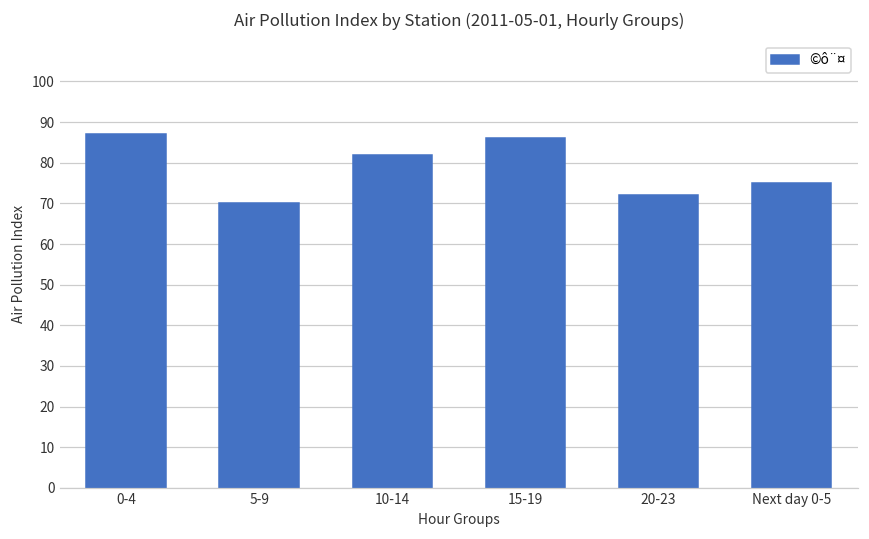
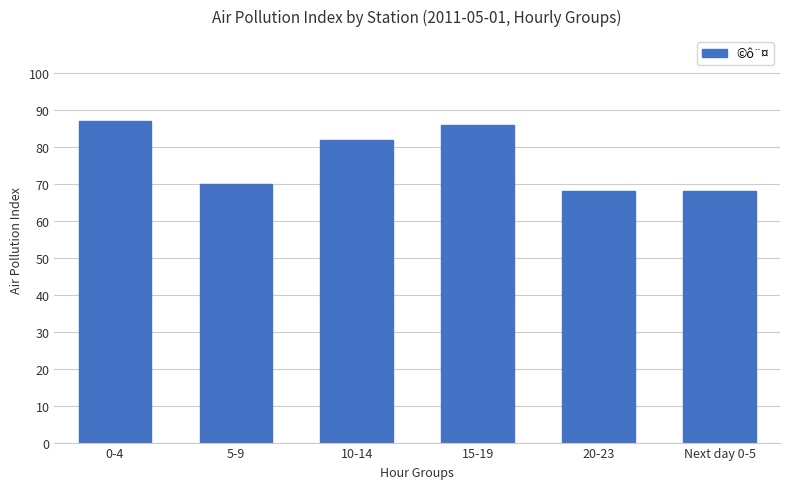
20-23: 72 -> 68
Next day 0-5: 75 -> 68
